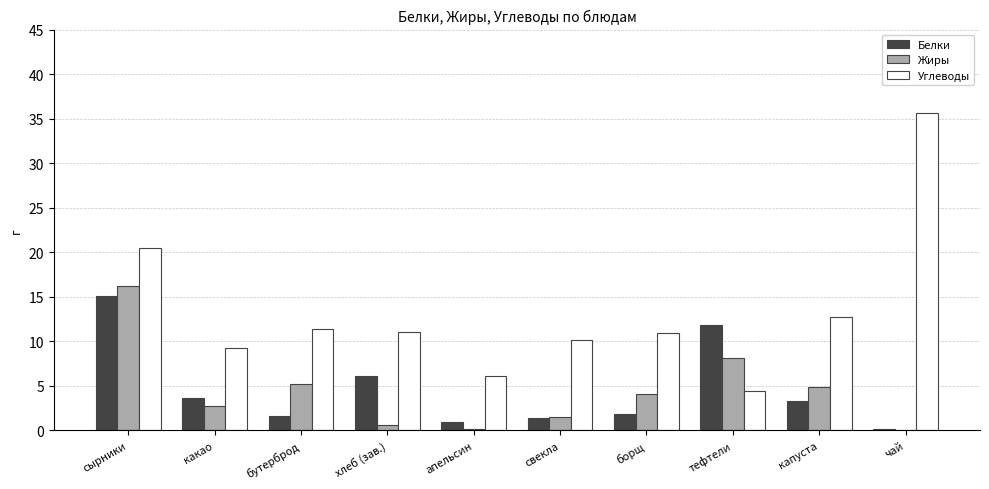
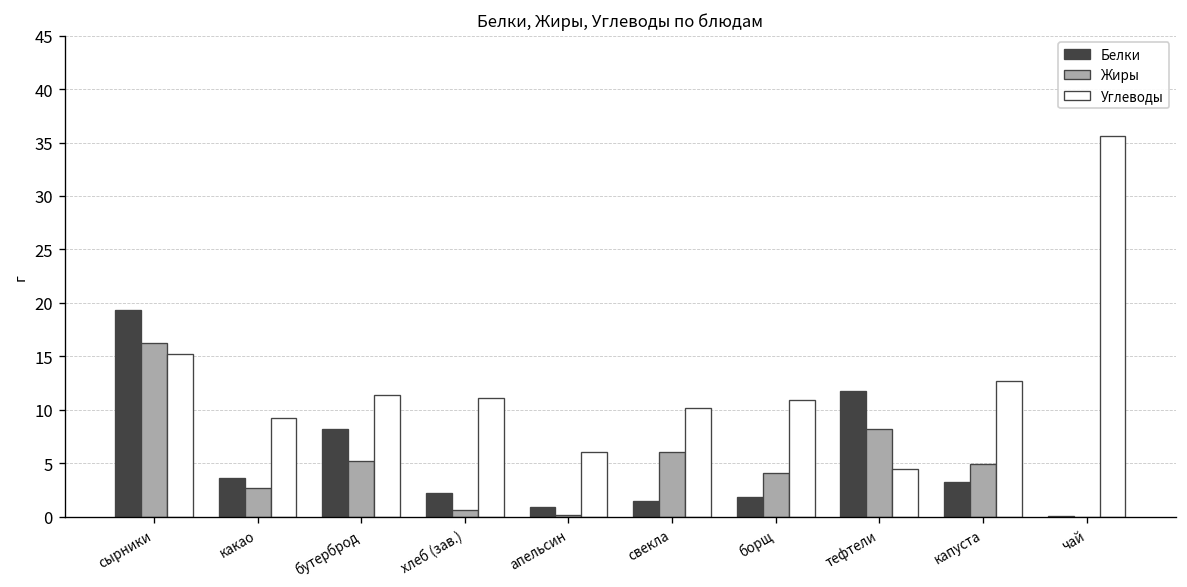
Белки, сырники: 15 -> 19
Углеводы, сырники: 21 -> 15
Белки, бутерброд: 2 -> 8
Белки, хлеб (зав.): 6 -> 2
Жиры, свекла: 2 -> 6
